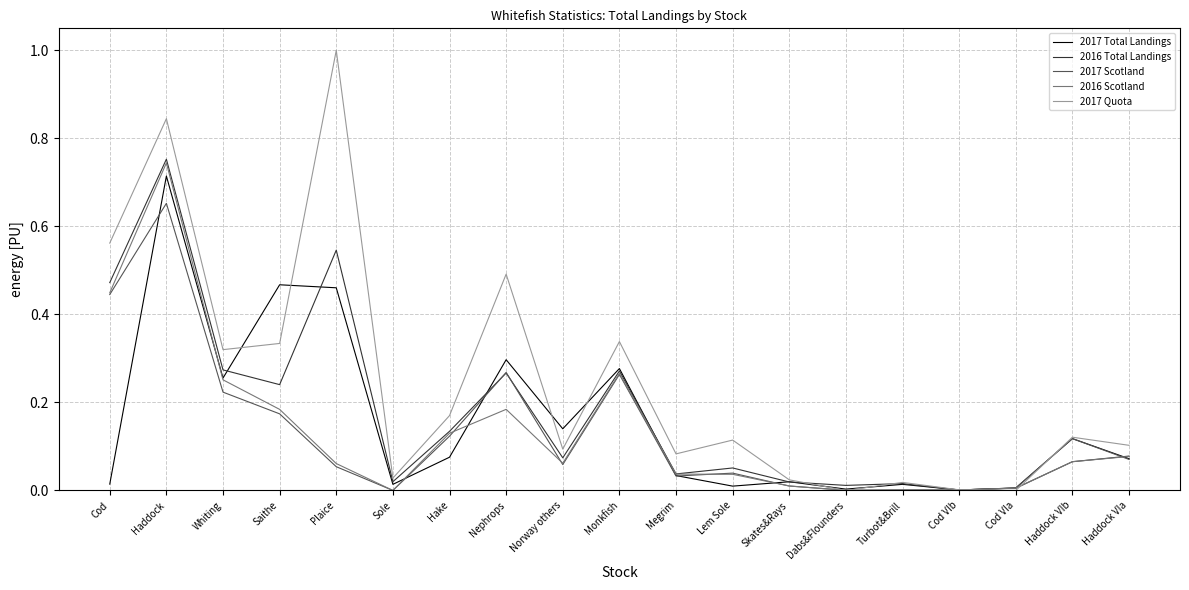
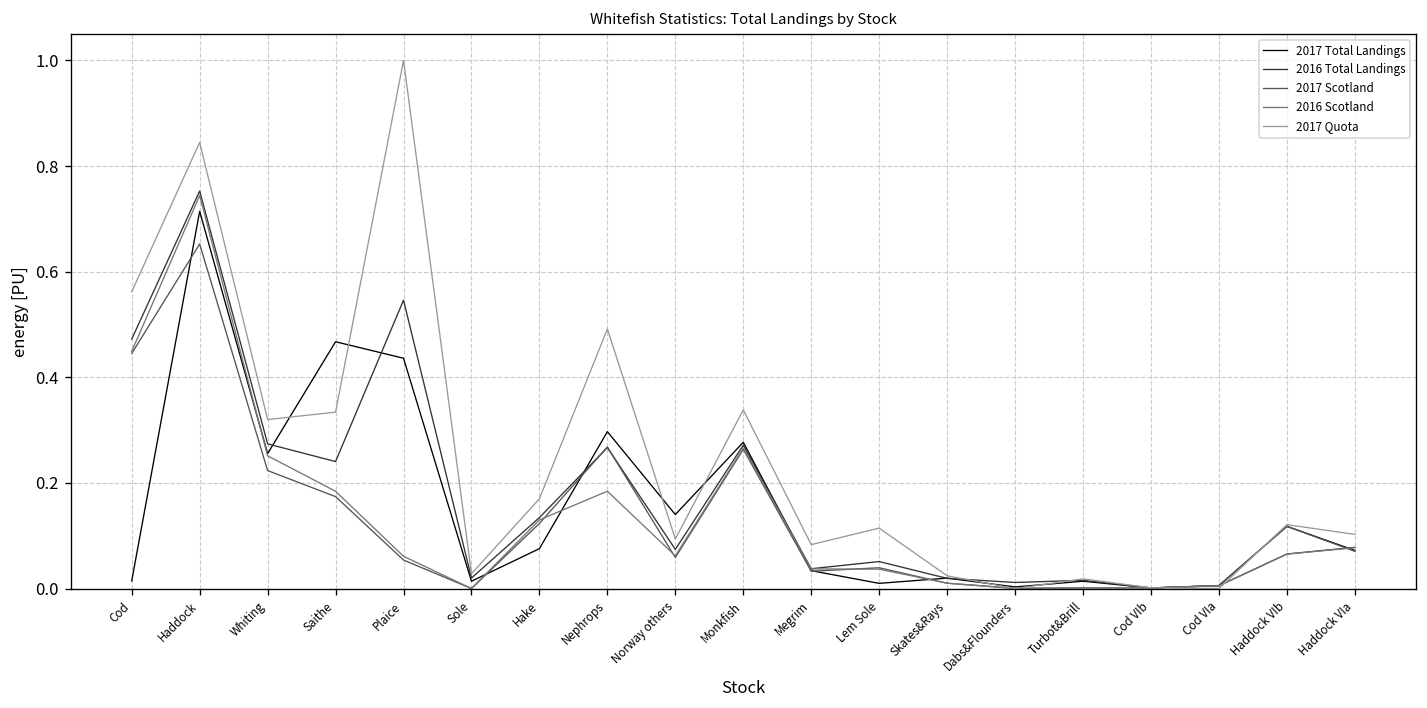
2017 Total Landings, Plaice: 0.46 -> 0.44
